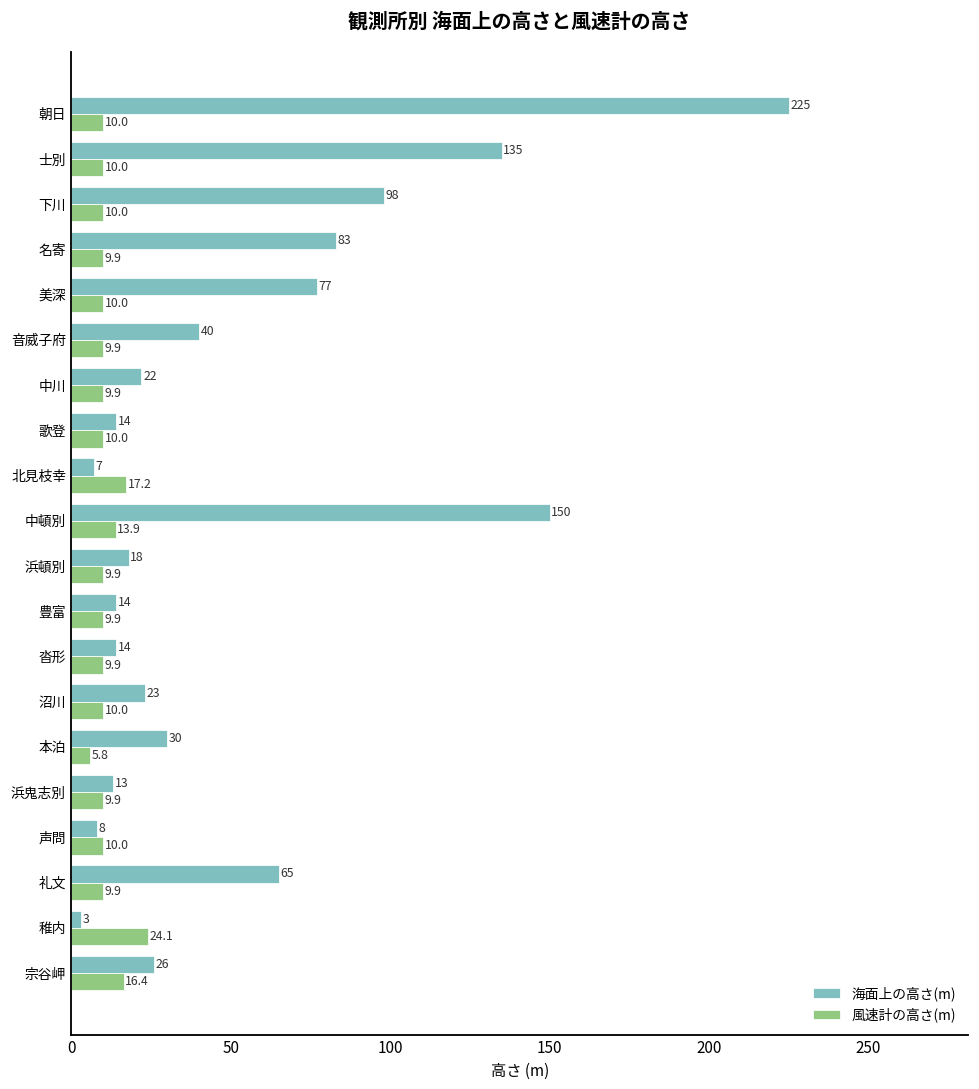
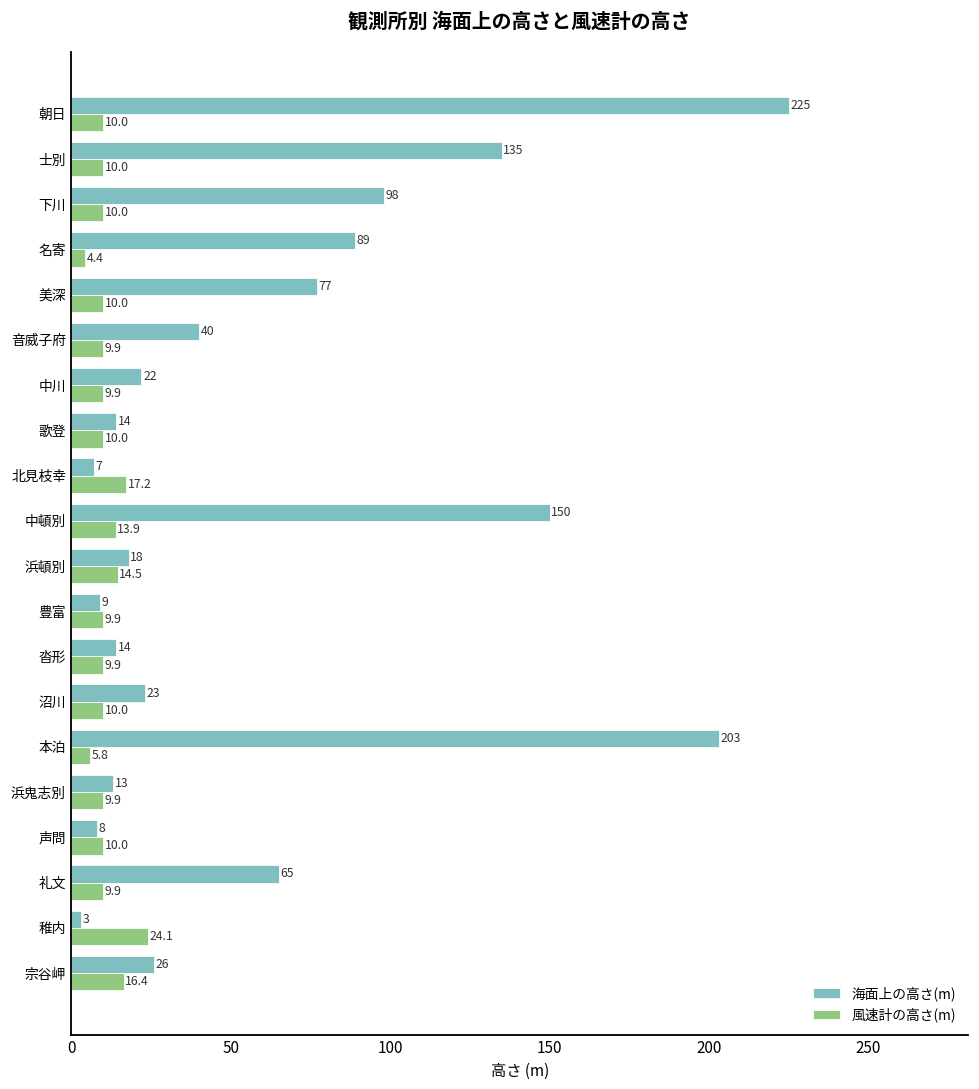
海面上の高さ(m), 名寄: 83 -> 89
風速計の高さ(m), 名寄: 9.9 -> 4.4
風速計の高さ(m), 浜頓別: 9.9 -> 14.5
海面上の高さ(m), 豊富: 14 -> 9
海面上の高さ(m), 本泊: 30 -> 203
